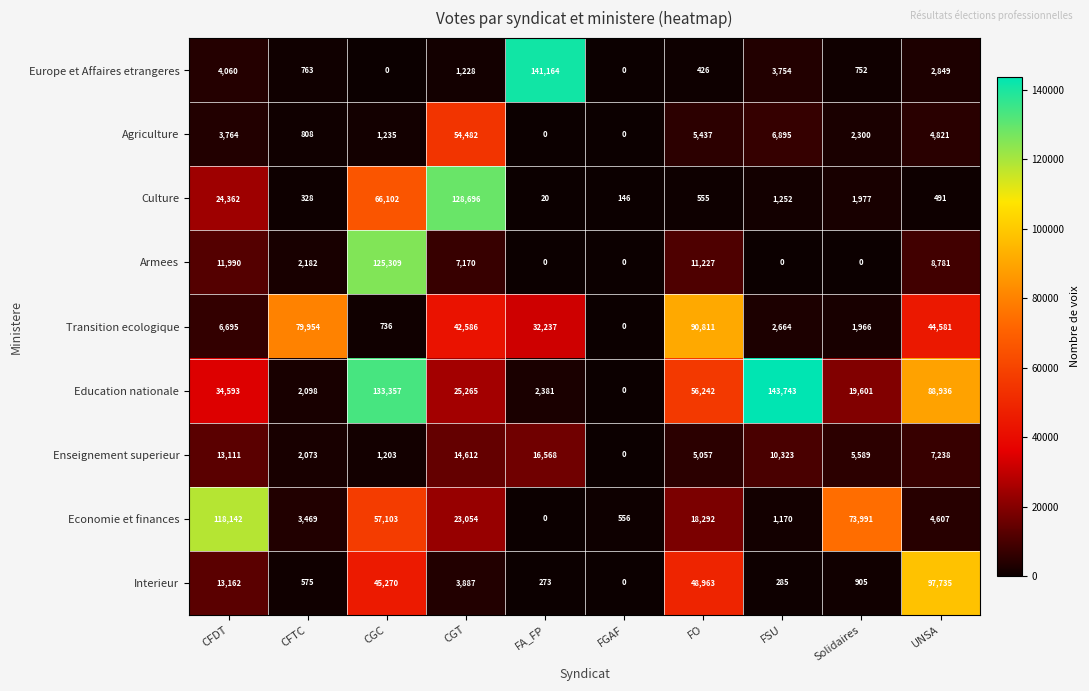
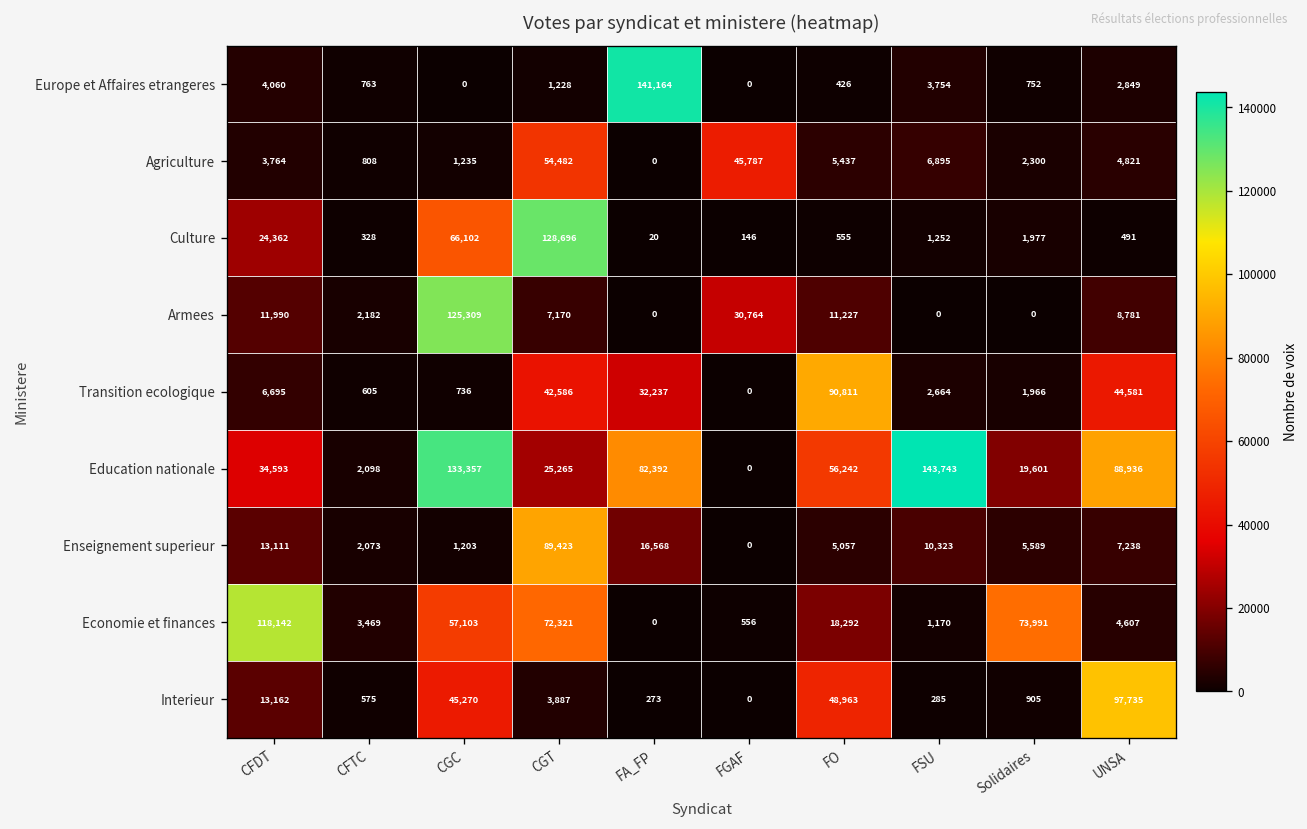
Agriculture, FGAF: 0 -> 45,787
Armees, FGAF: 0 -> 30,764
Transition ecologique, CFTC: 79,954 -> 605
Education nationale, FA_FP: 2,381 -> 82,392
Enseignement superieur, CGT: 14,612 -> 89,423
Economie et finances, CGT: 23,054 -> 72,321
